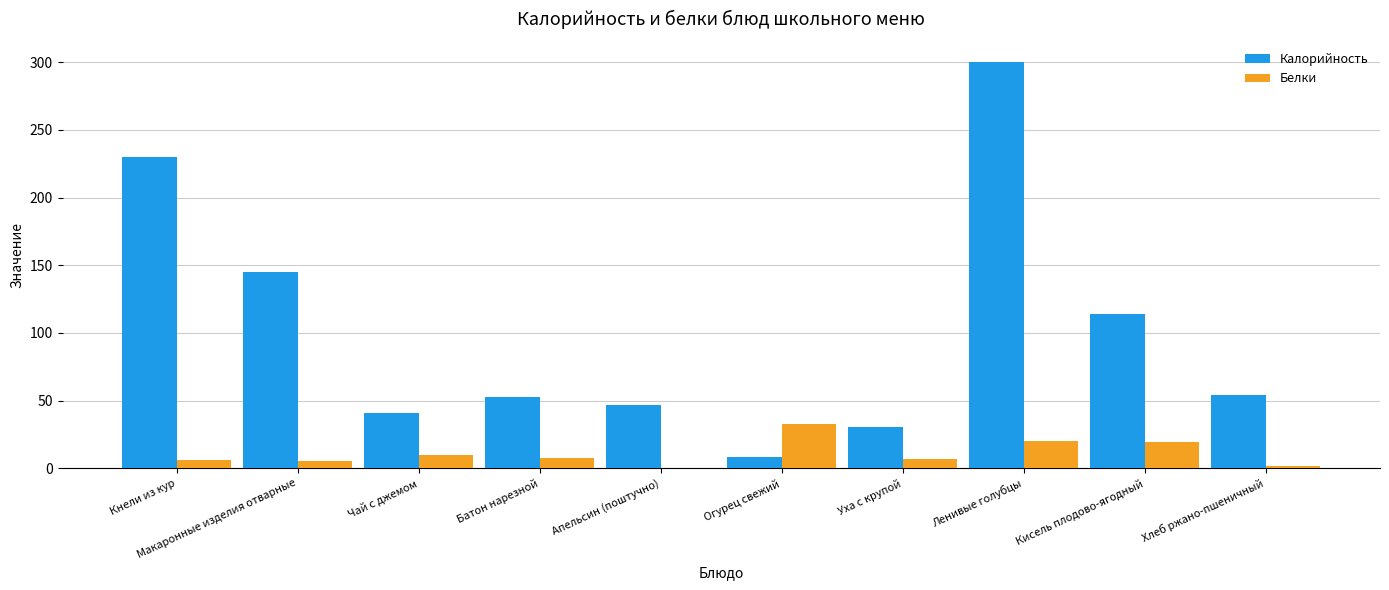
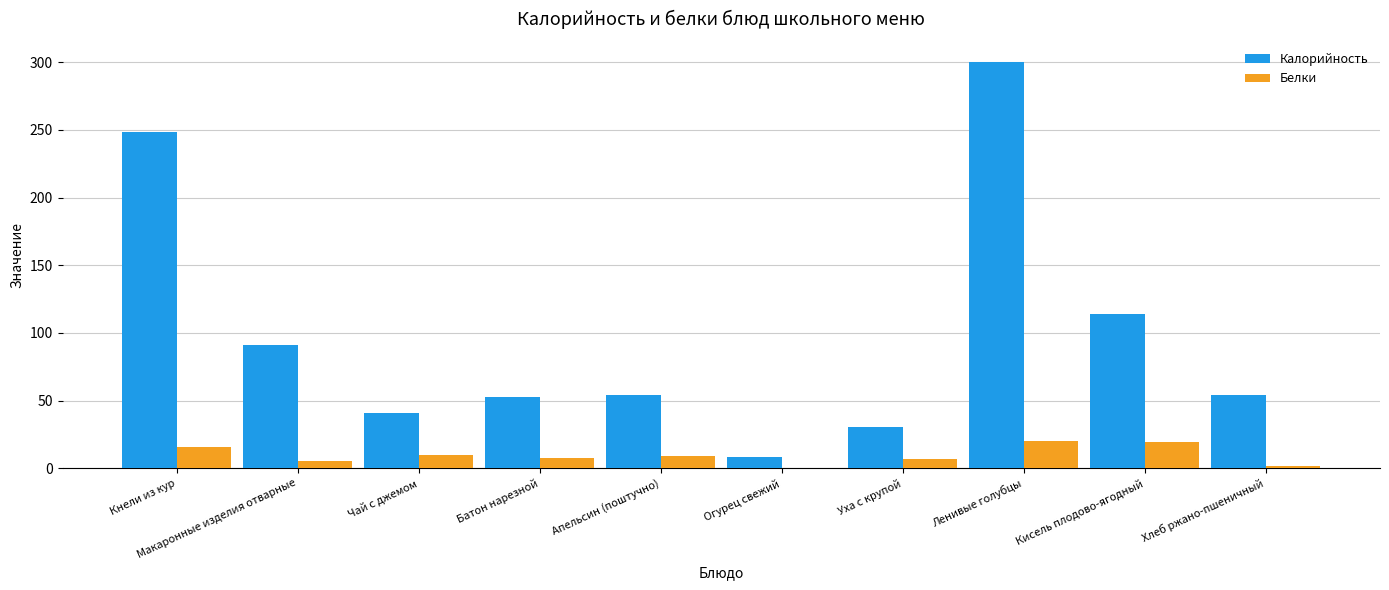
Калорийность, Кнели из кур: 230 -> 249
Белки, Кнели из кур: 6 -> 16
Калорийность, Макаронные изделия отварные: 145 -> 91
Калорийность, Апельсин (поштучно): 47 -> 54
Белки, Апельсин (поштучно): 0 -> 9
Белки, Огурец свежий: 33 -> 0
